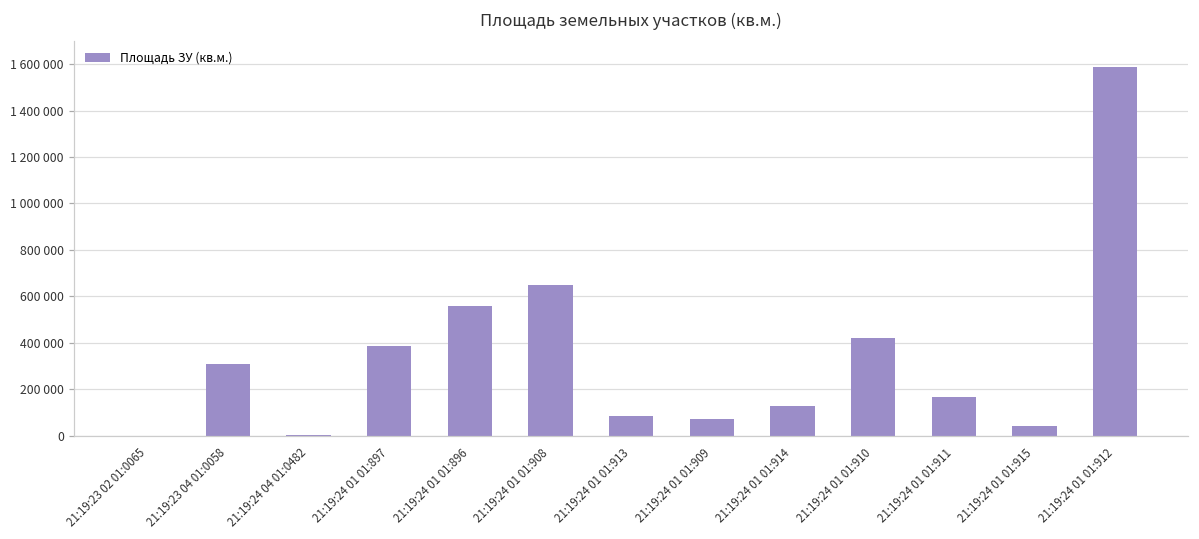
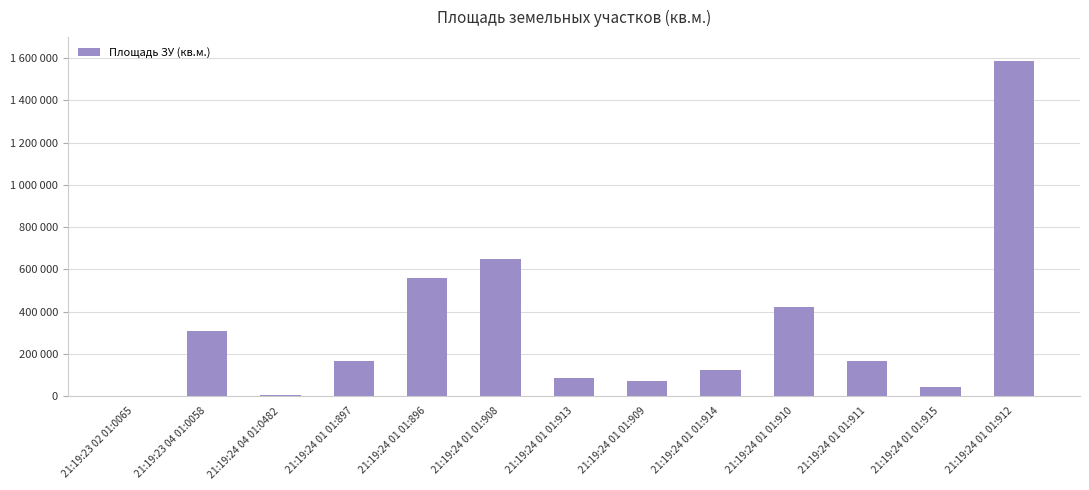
21:19:24 01 01:897: 390000 -> 170000
